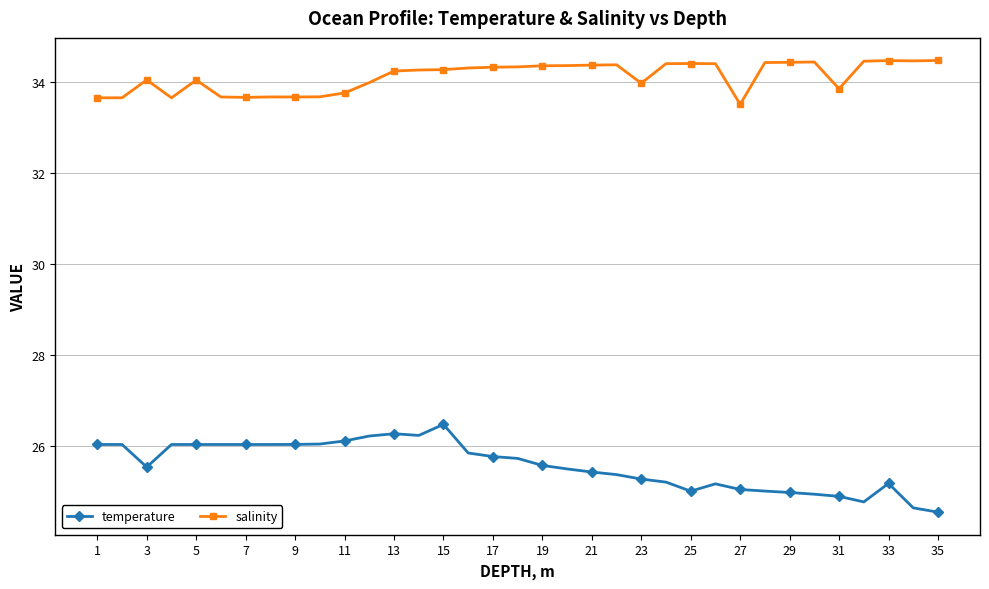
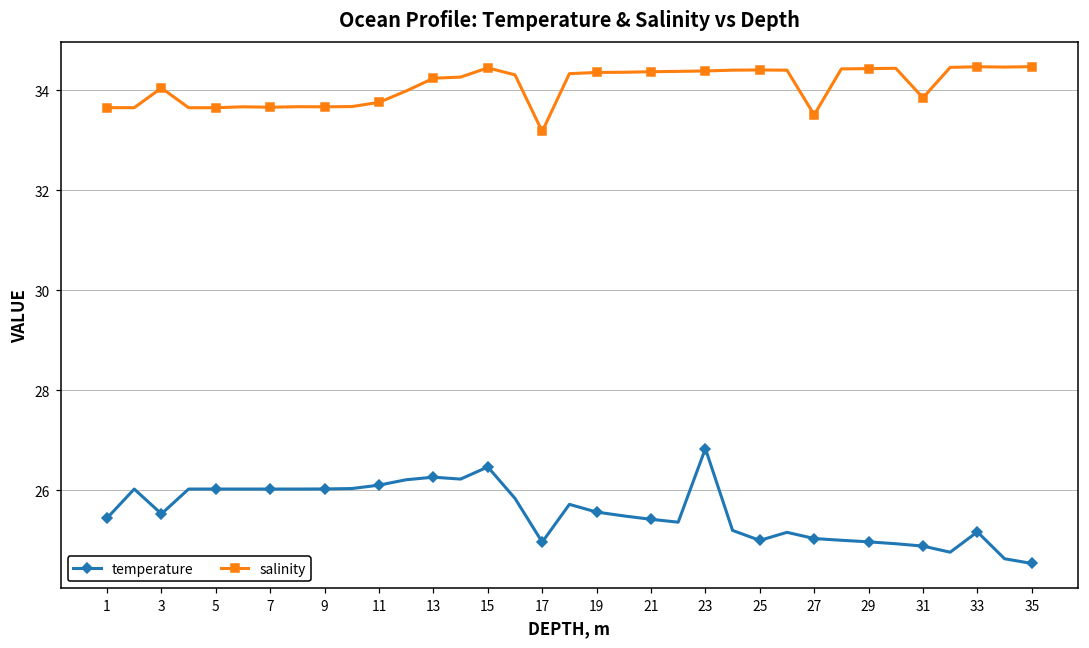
temperature, 1: 26.0 -> 25.4
salinity, 5: 34.0 -> 33.6
salinity, 15: 34.3 -> 34.4
temperature, 17: 25.8 -> 25.0
salinity, 17: 34.3 -> 33.2
temperature, 23: 25.3 -> 26.8
salinity, 23: 34.0 -> 34.4
